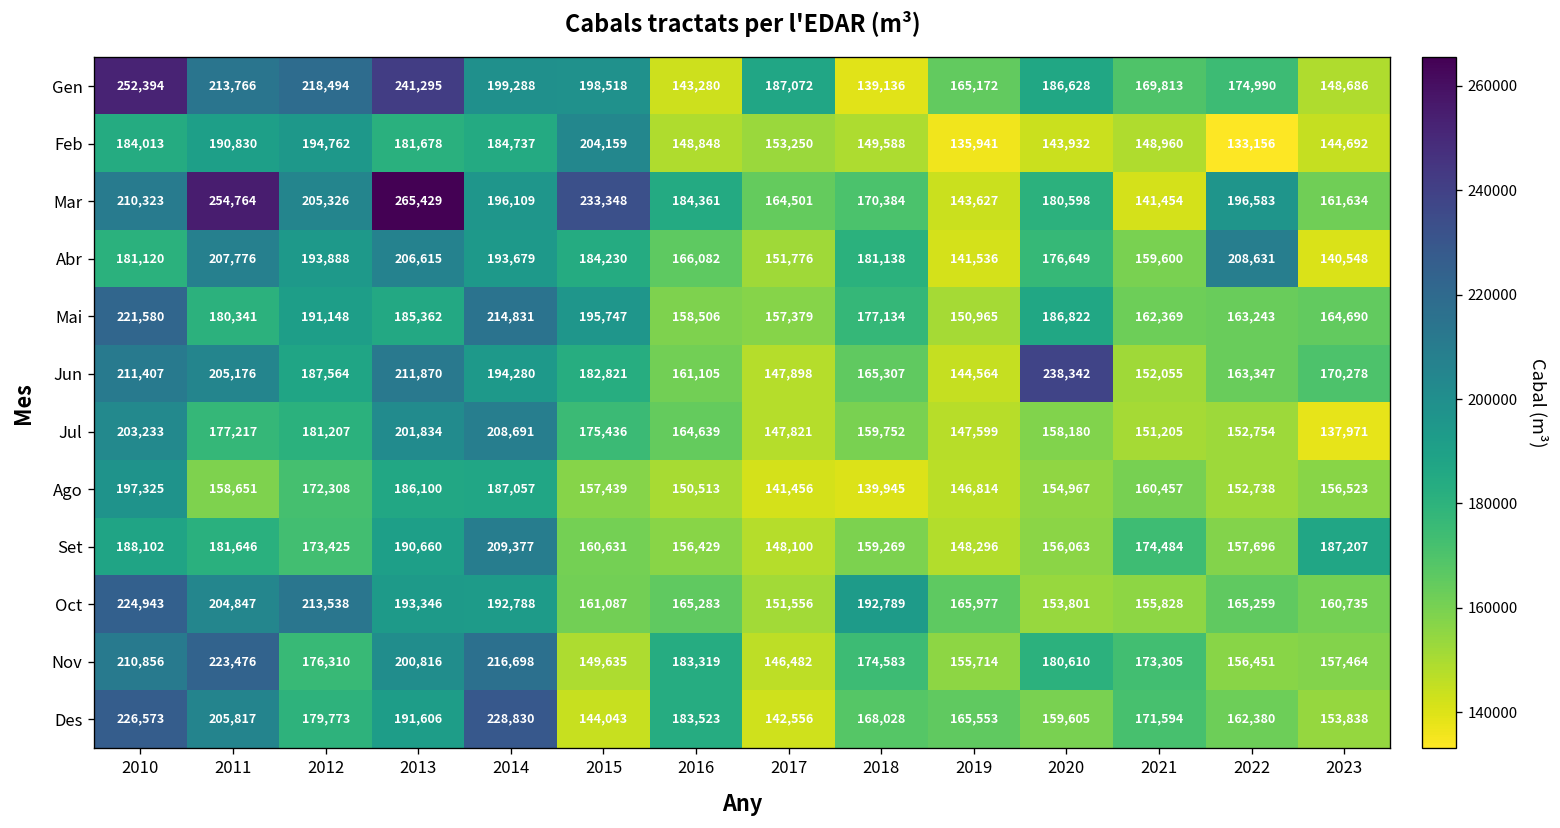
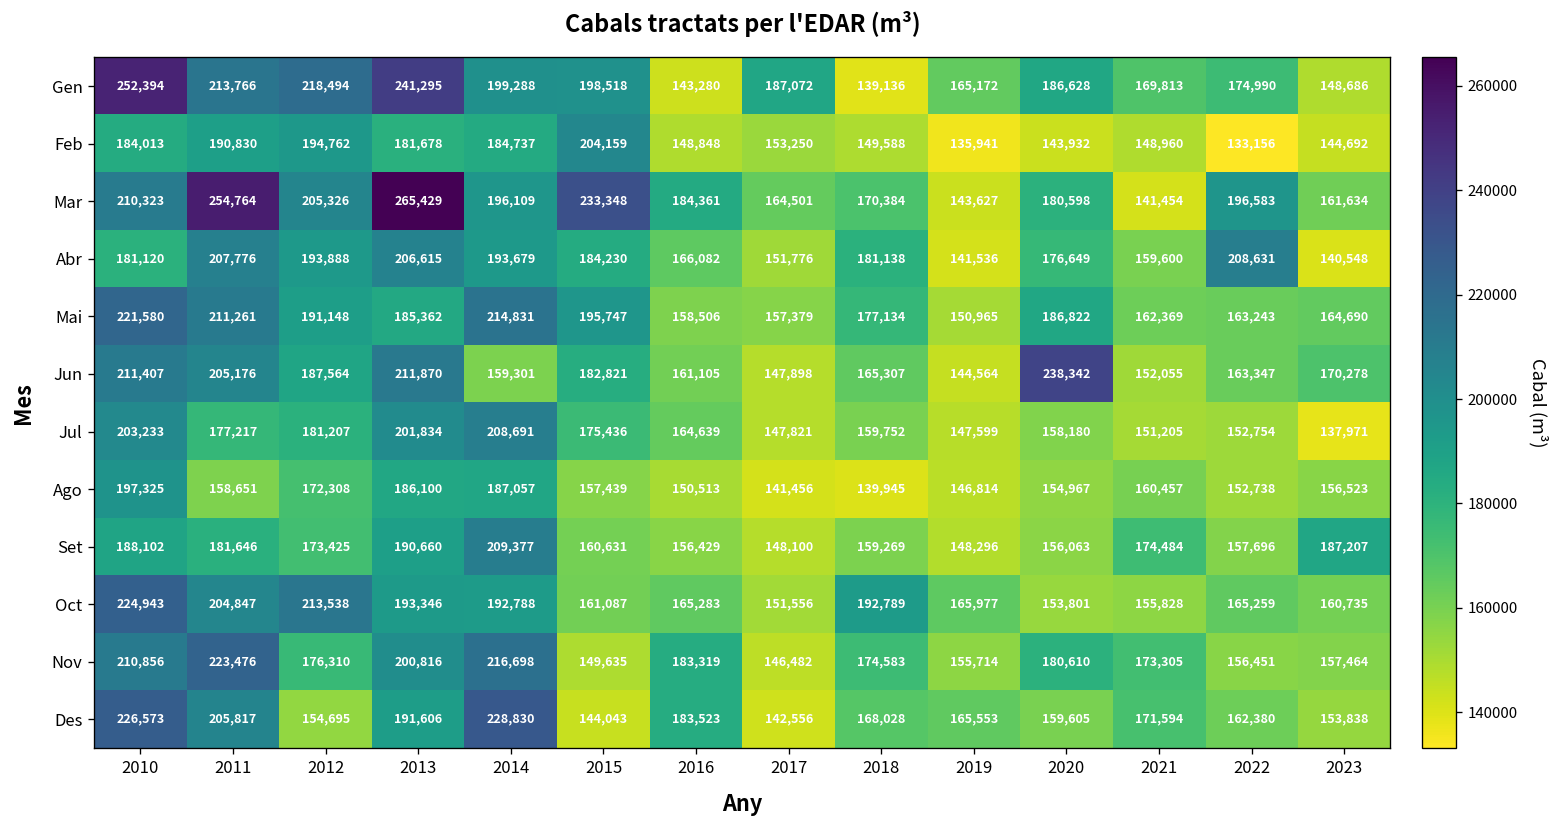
Mai, 2011: 180,341 -> 211,261
Jun, 2014: 194,280 -> 159,301
Des, 2012: 179,773 -> 154,695
